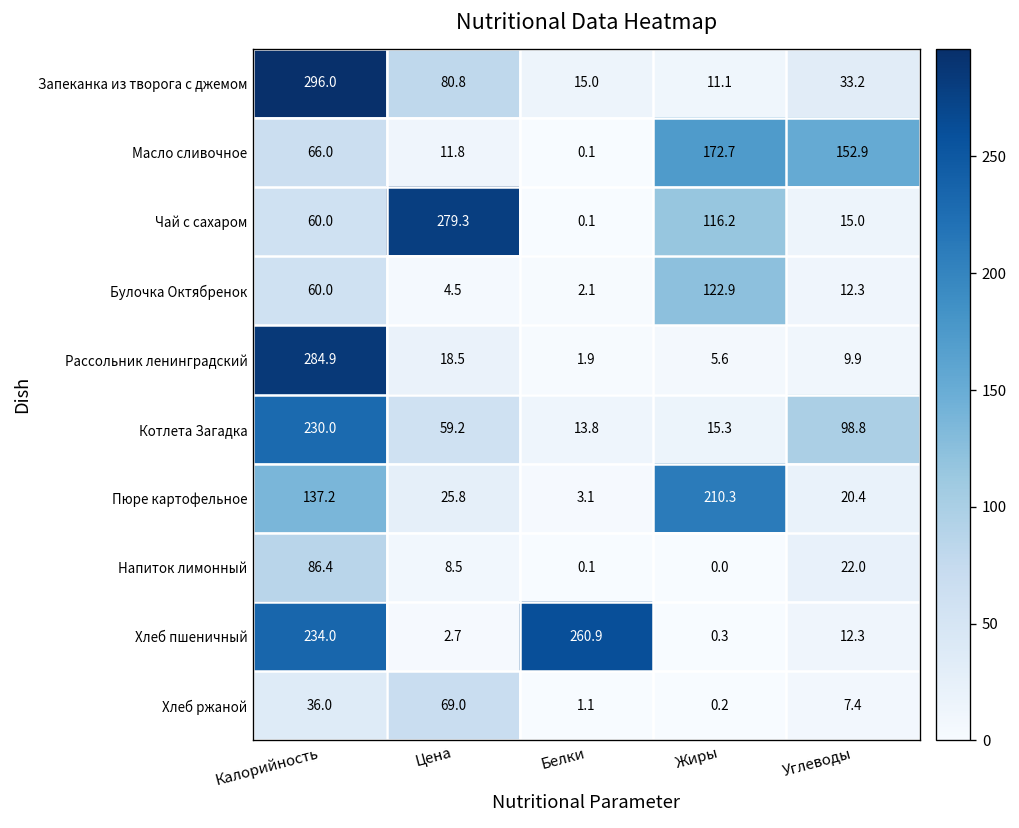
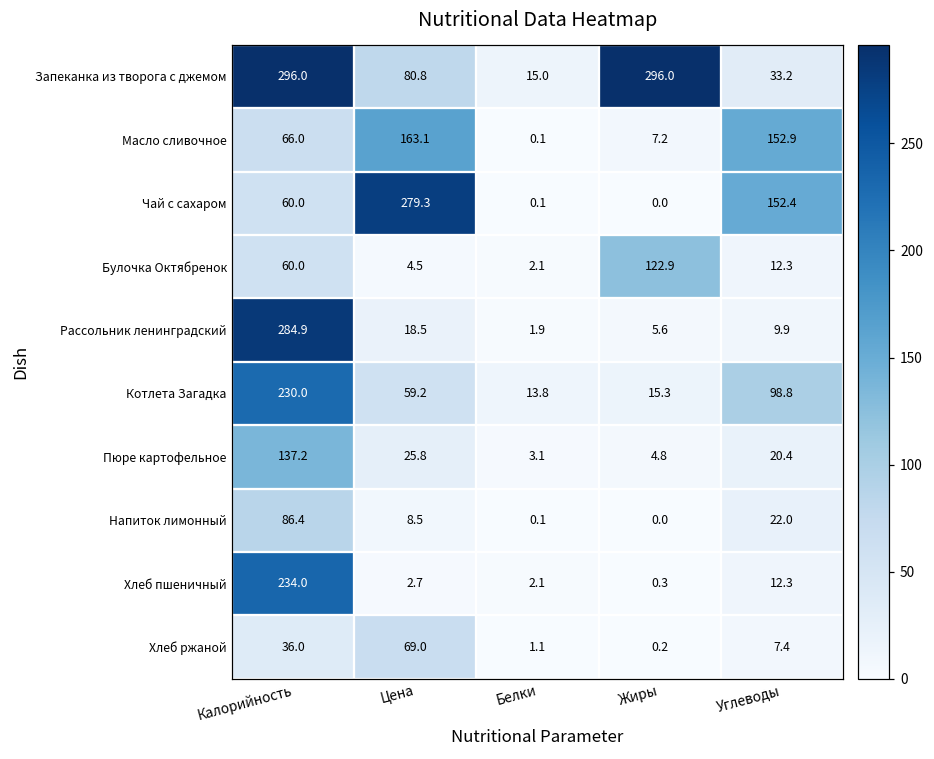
Запеканка из творога с джемом, Жиры: 11.1 -> 296.0
Масло сливочное, Цена: 11.8 -> 163.1
Масло сливочное, Жиры: 172.7 -> 7.2
Чай с сахаром, Жиры: 116.2 -> 0.0
Чай с сахаром, Углеводы: 15.0 -> 152.4
Пюре картофельное, Жиры: 210.3 -> 4.8
Хлеб пшеничный, Белки: 260.9 -> 2.1
